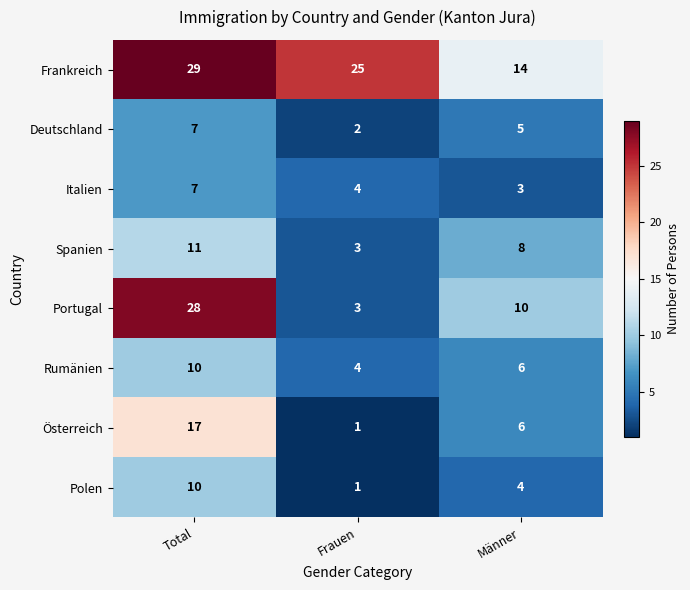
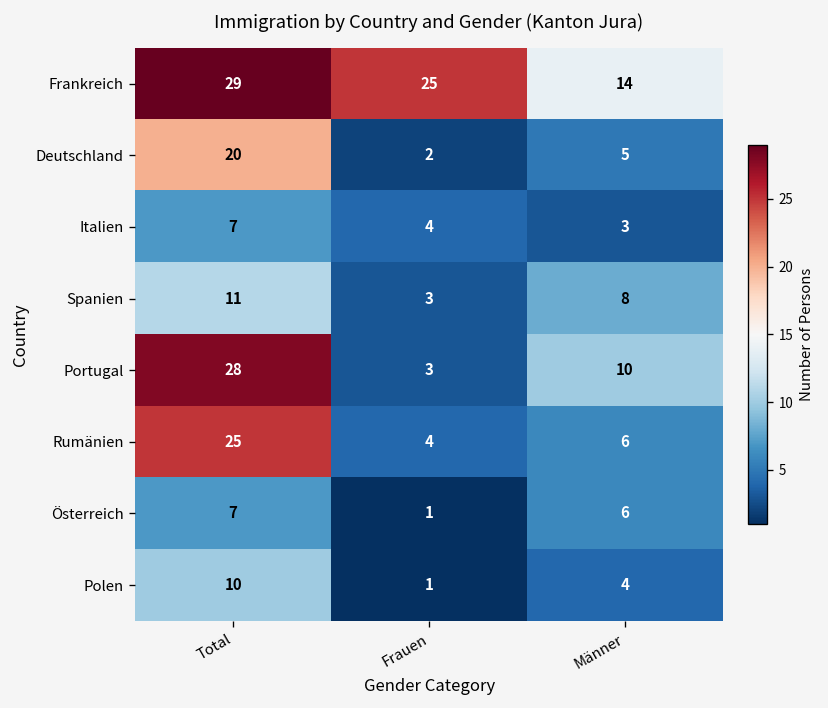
Deutschland, Total: 7 -> 20
Rumänien, Total: 10 -> 25
Österreich, Total: 17 -> 7
